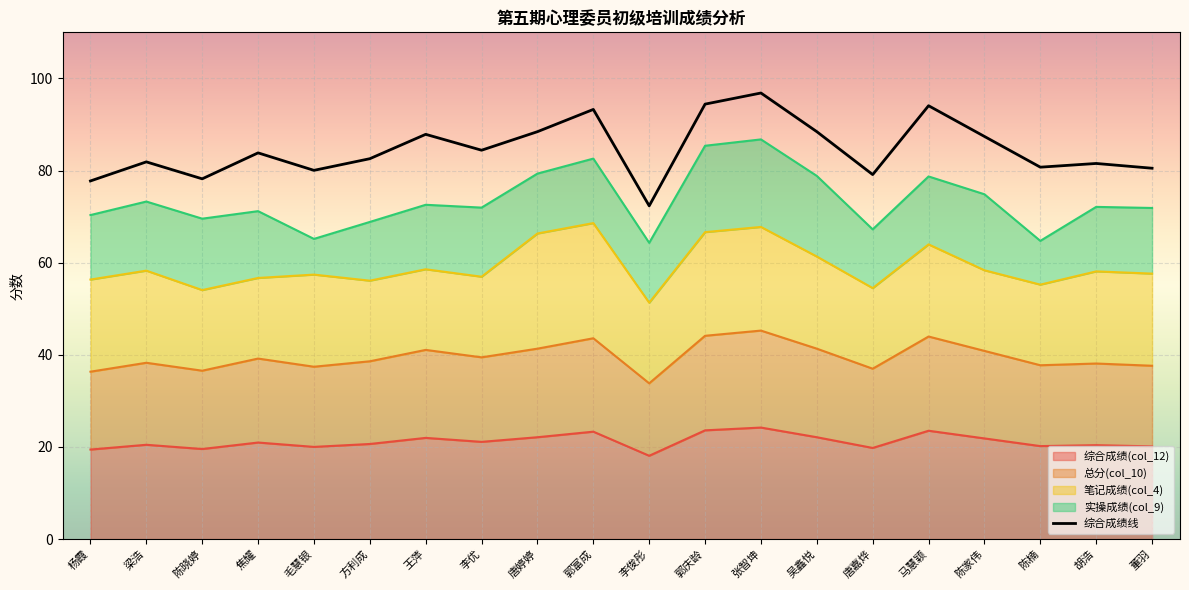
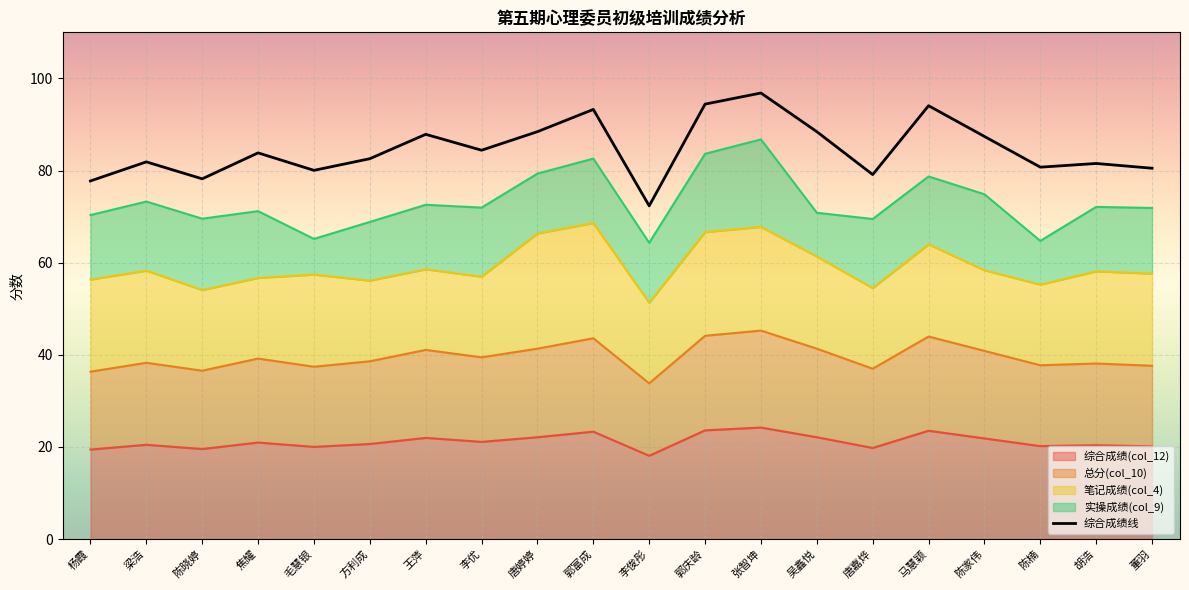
实操成绩(col_9), 郭庆龄: 19 -> 17
实操成绩(col_9), 吴鑫悦: 18 -> 10
实操成绩(col_9), 唐嘉烨: 13 -> 15
